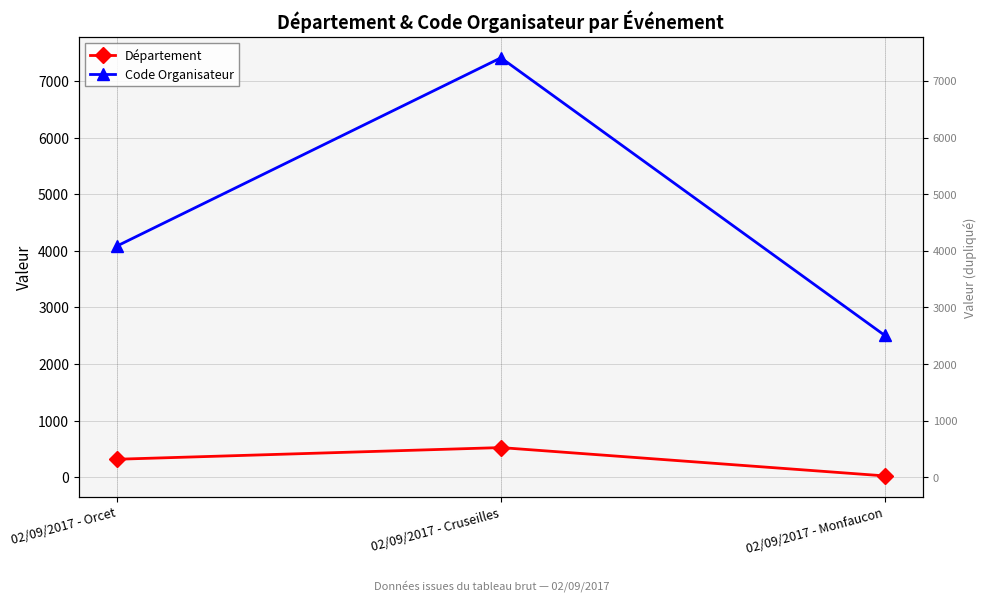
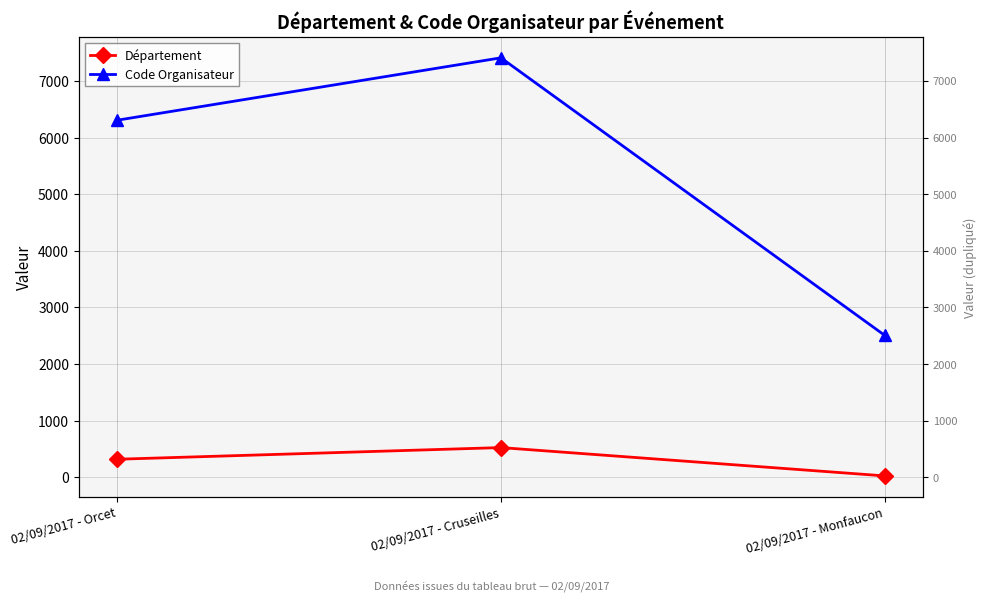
Code Organisateur, 02/09/2017 - Orcet: 4100 -> 6300
